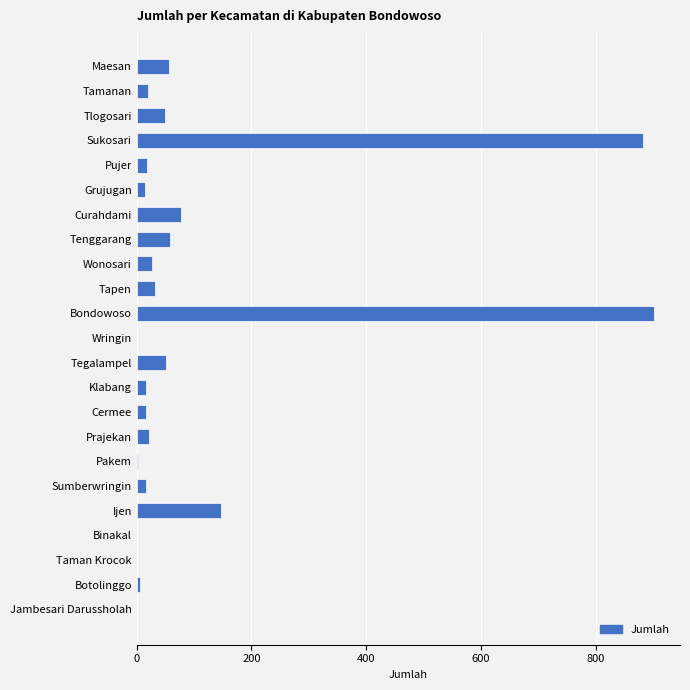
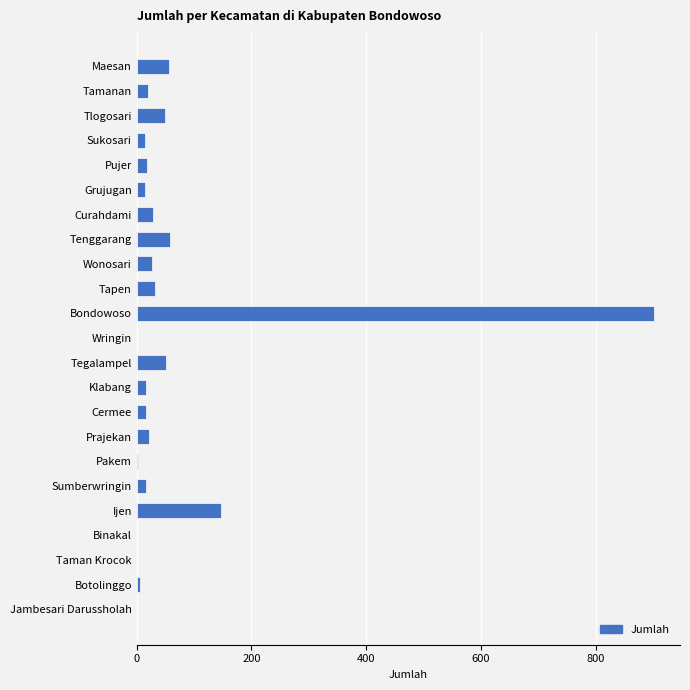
Sukosari: 880 -> 10
Curahdami: 80 -> 30
